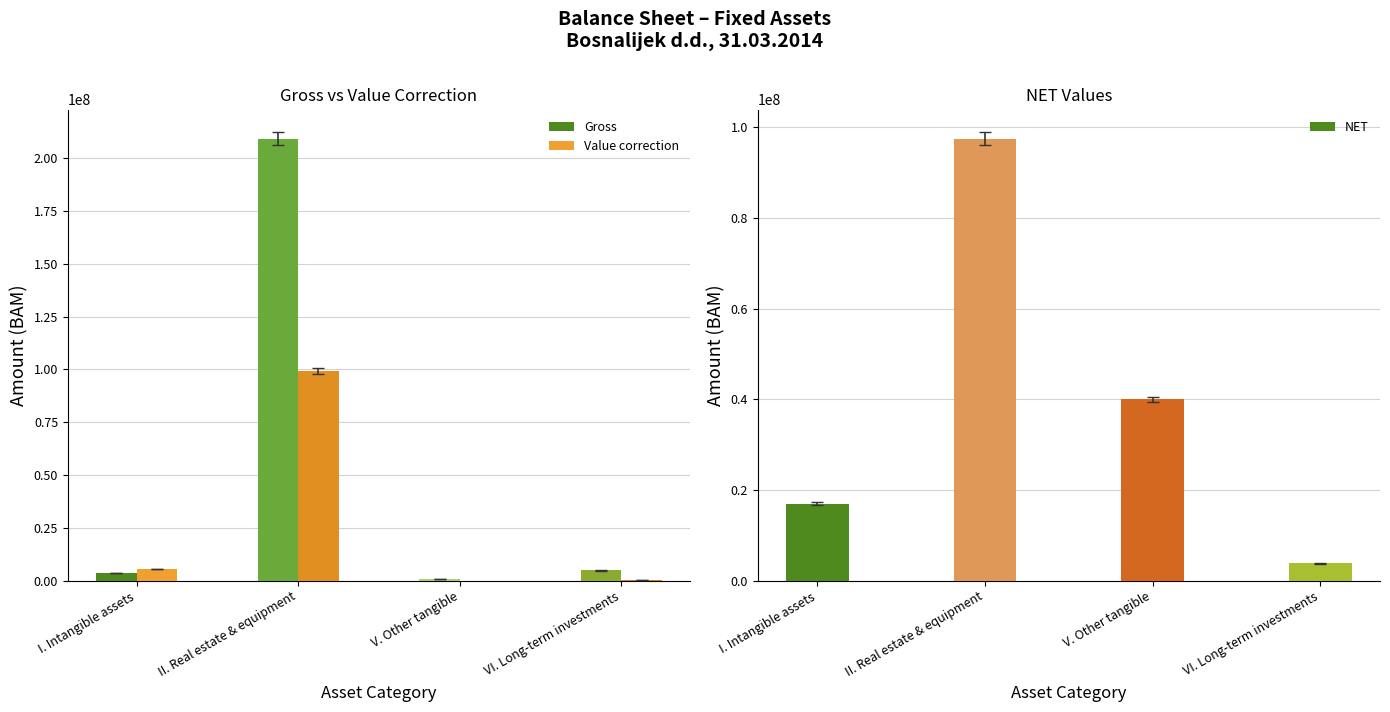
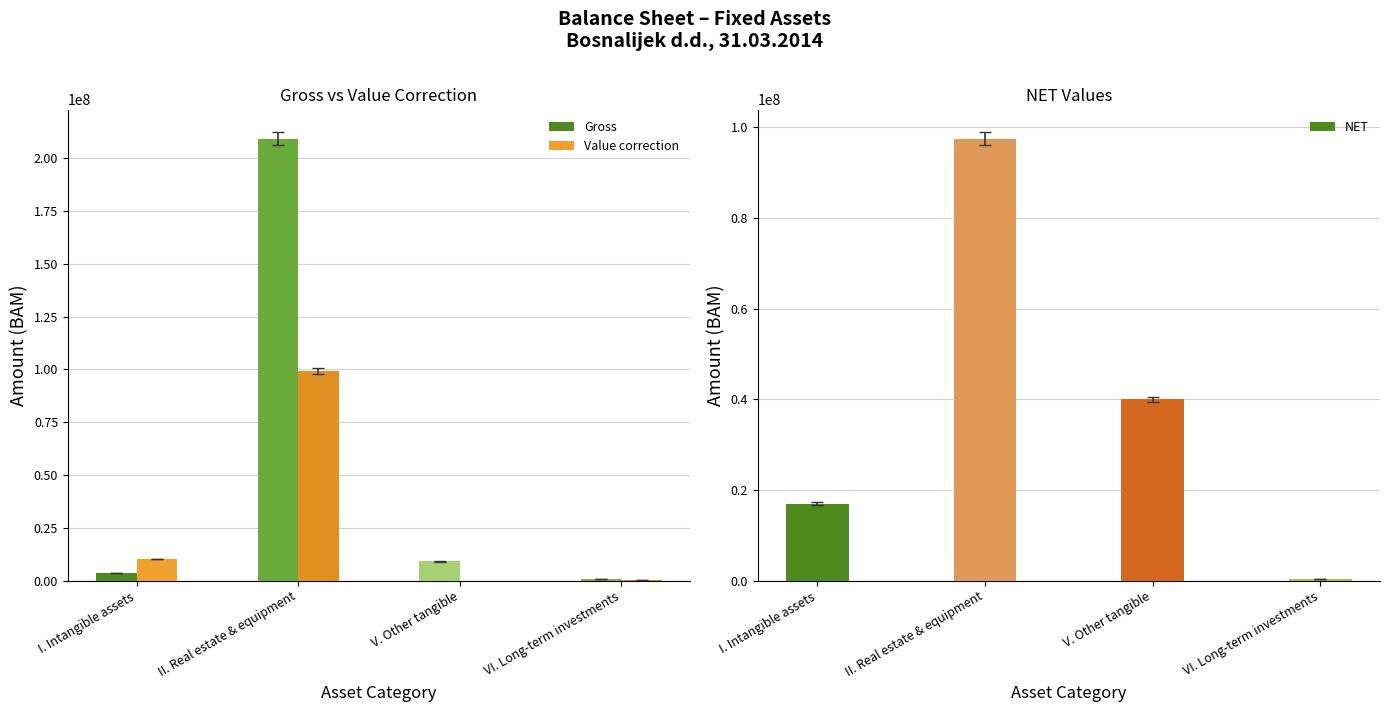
Gross vs Value Correction, Value correction, I. Intangible assets: 6000000 -> 10000000
Gross vs Value Correction, Gross, V. Other tangible: 1000000 -> 9000000
Gross vs Value Correction, Gross, VI. Long-term investments: 5000000 -> 1000000
NET Values, NET, VI. Long-term investments: 4000000 -> 0
